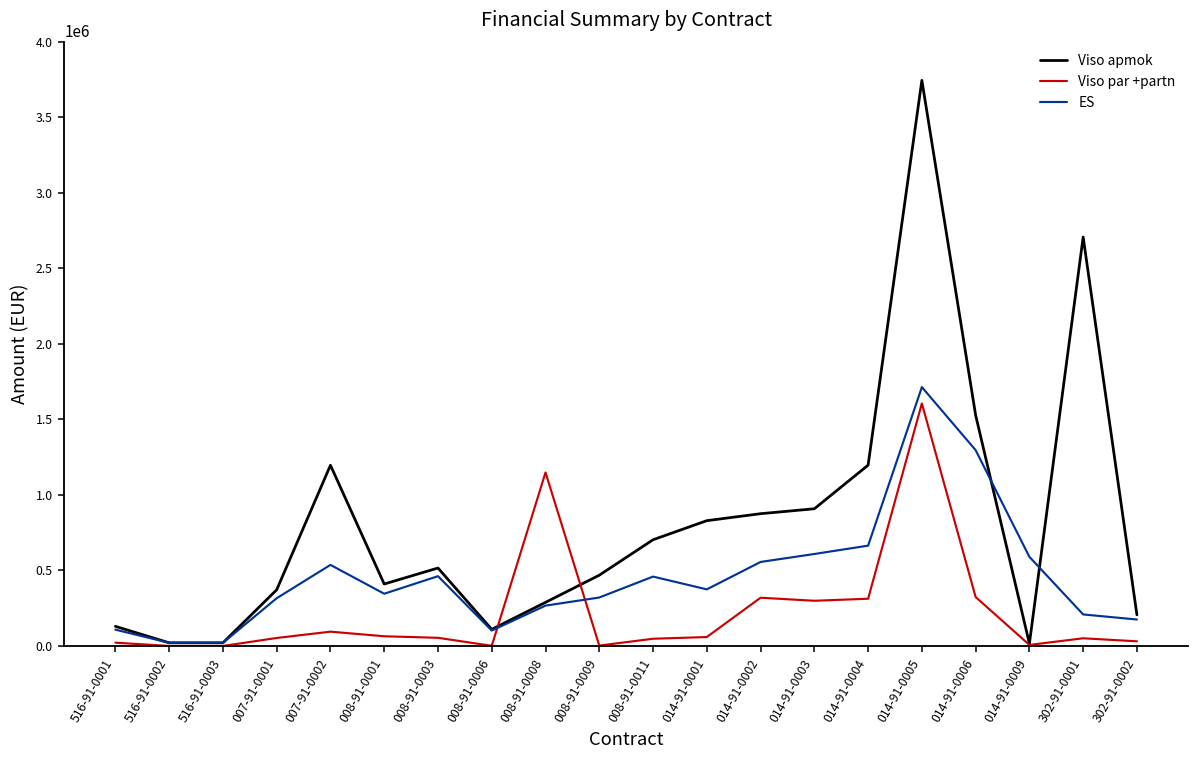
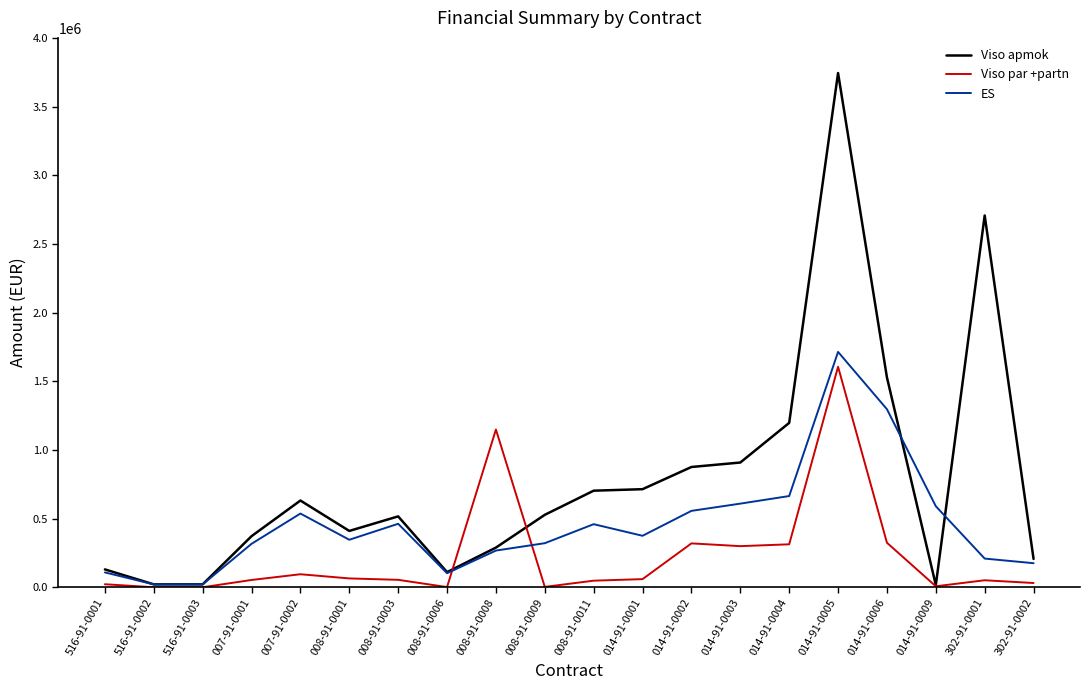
Viso apmok, 007-91-0002: 1200000 -> 630000
Viso apmok, 008-91-0009: 470000 -> 530000
Viso apmok, 014-91-0001: 830000 -> 710000
